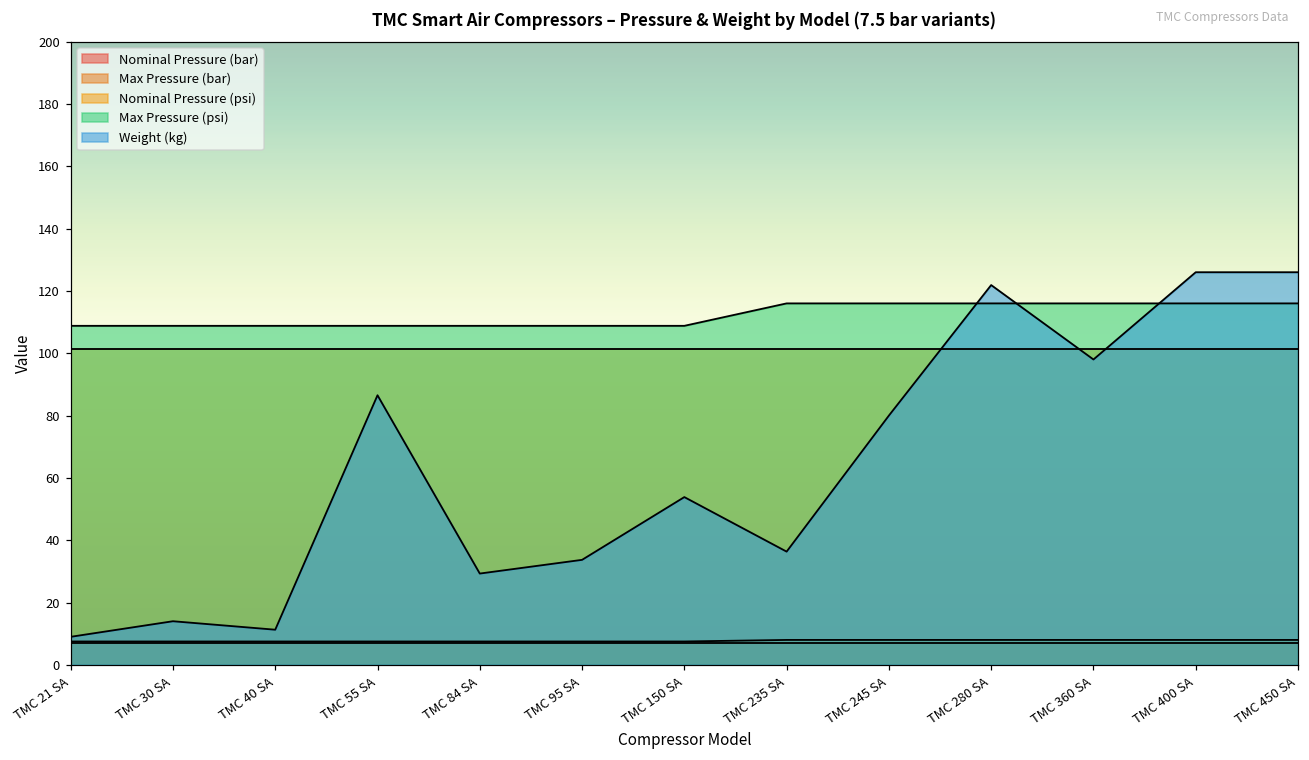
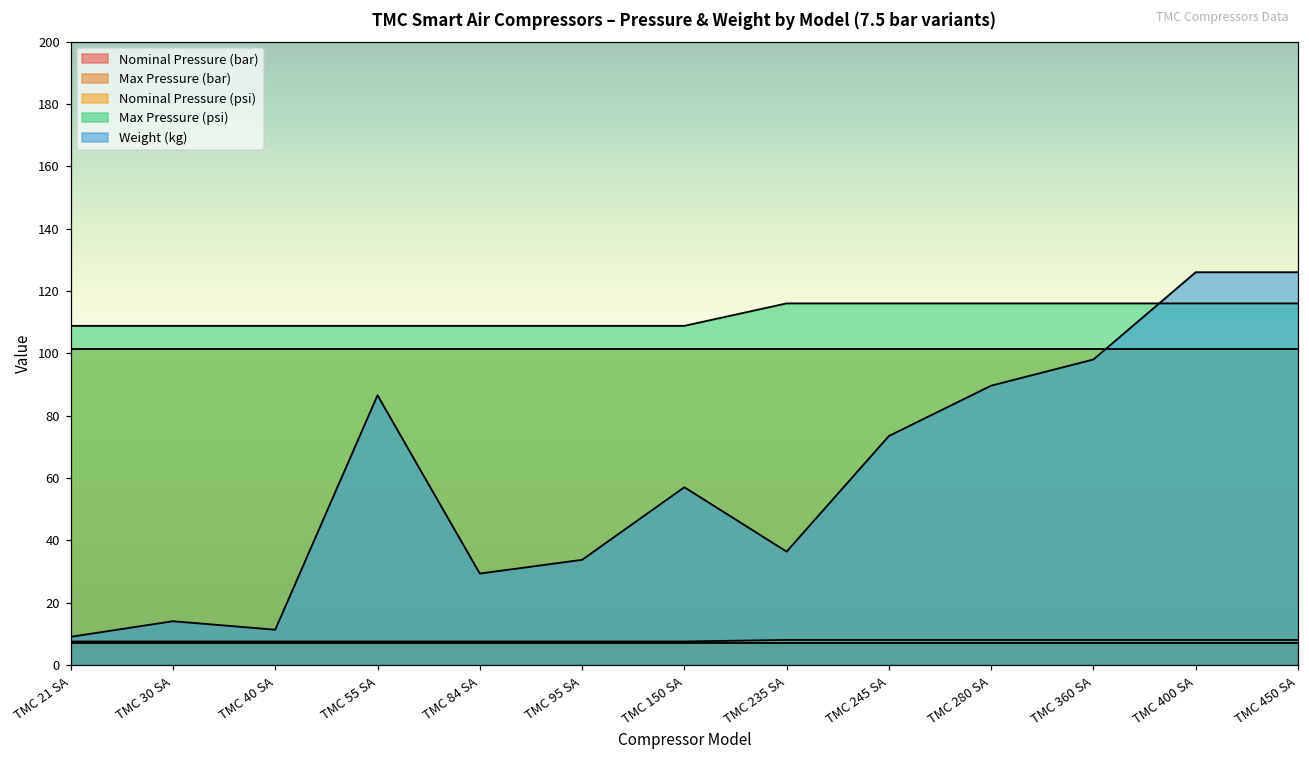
Weight (kg), TMC 150 SA: 54 -> 57
Weight (kg), TMC 245 SA: 80 -> 73
Weight (kg), TMC 280 SA: 122 -> 90
